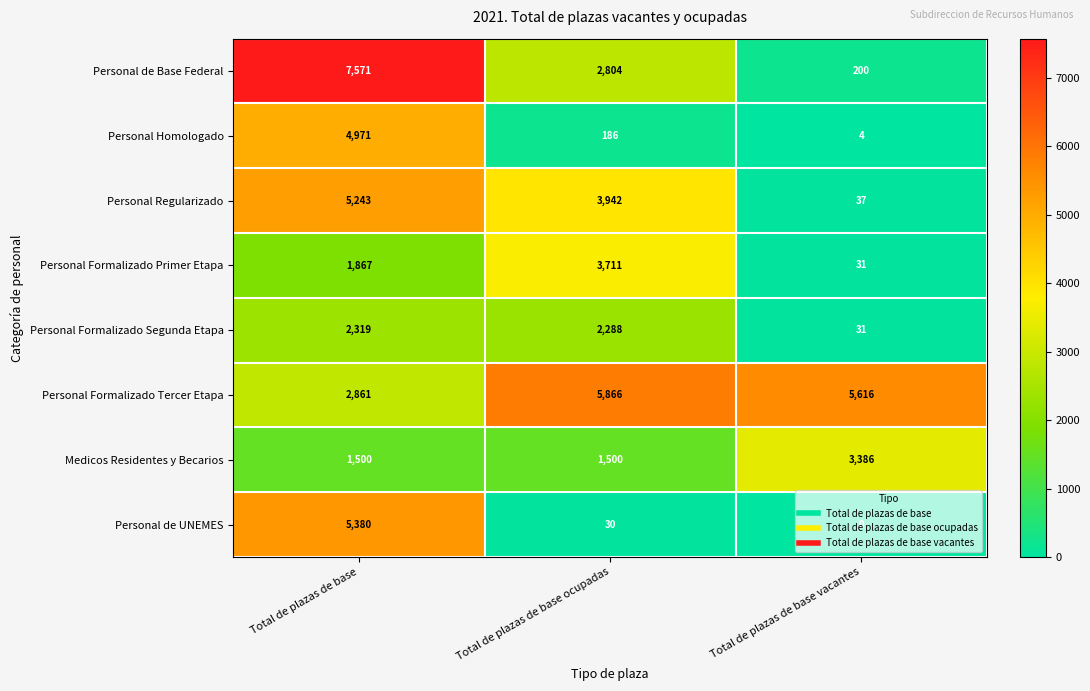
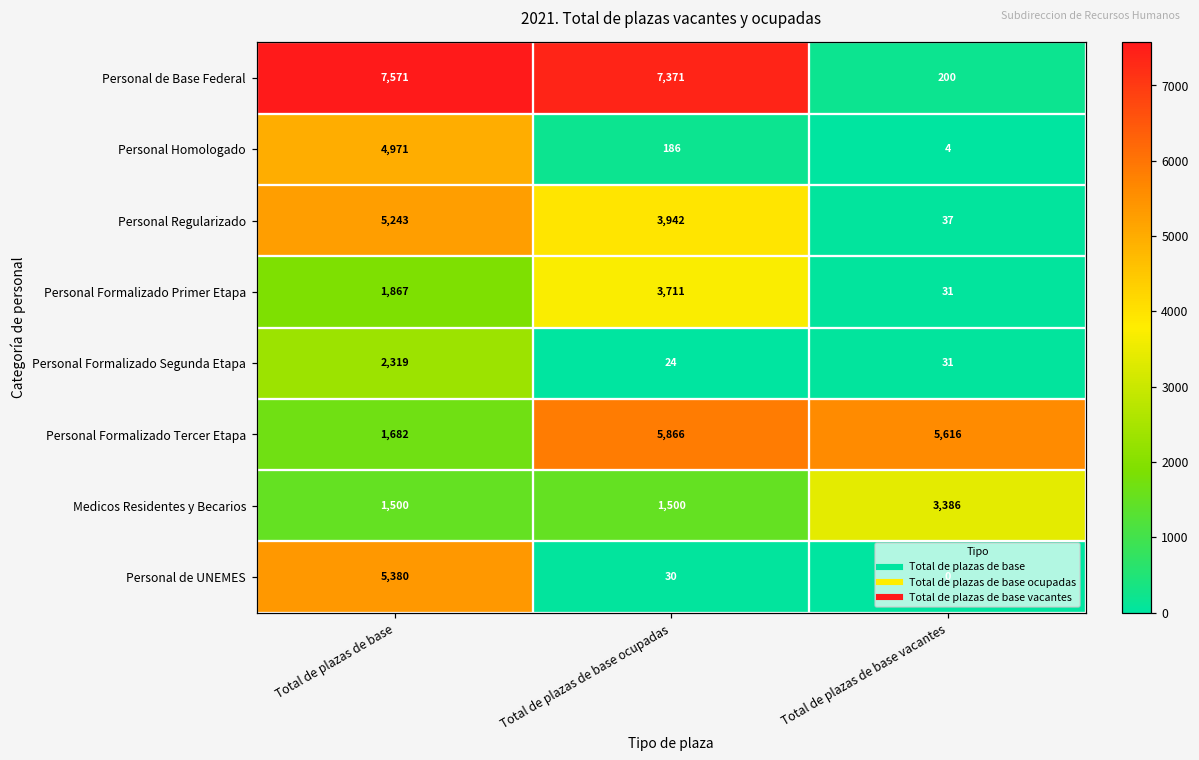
Personal de Base Federal, Total de plazas de base ocupadas: 2,804 -> 7,371
Personal Formalizado Segunda Etapa, Total de plazas de base ocupadas: 2,288 -> 24
Personal Formalizado Tercer Etapa, Total de plazas de base: 2,861 -> 1,682
